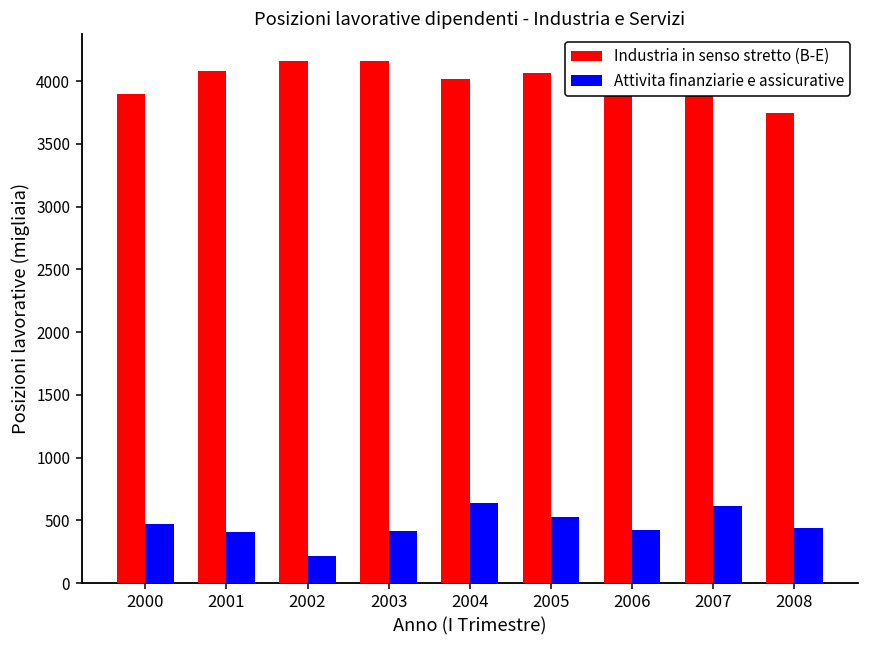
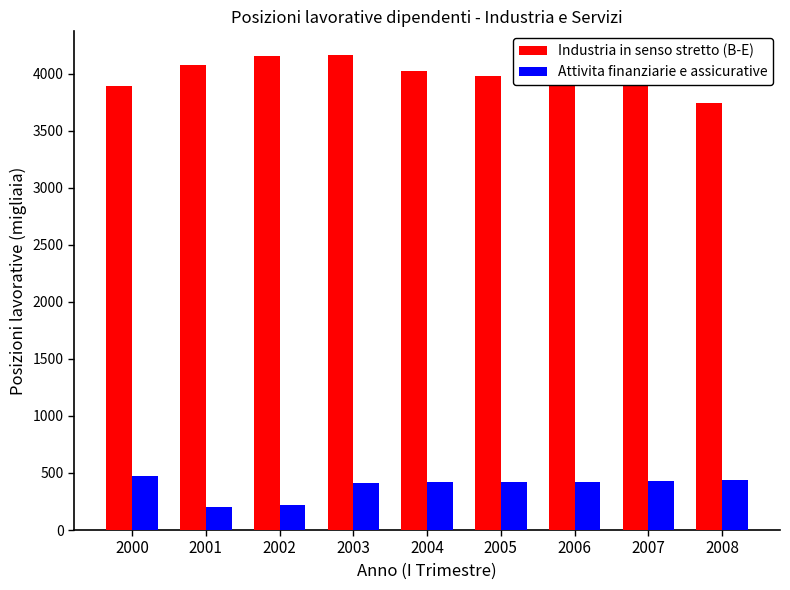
Attivita finanziarie e assicurative, 2001: 400 -> 200
Attivita finanziarie e assicurative, 2004: 640 -> 420
Industria in senso stretto (B-E), 2005: 4060 -> 3980
Attivita finanziarie e assicurative, 2005: 520 -> 420
Attivita finanziarie e assicurative, 2007: 610 -> 430
